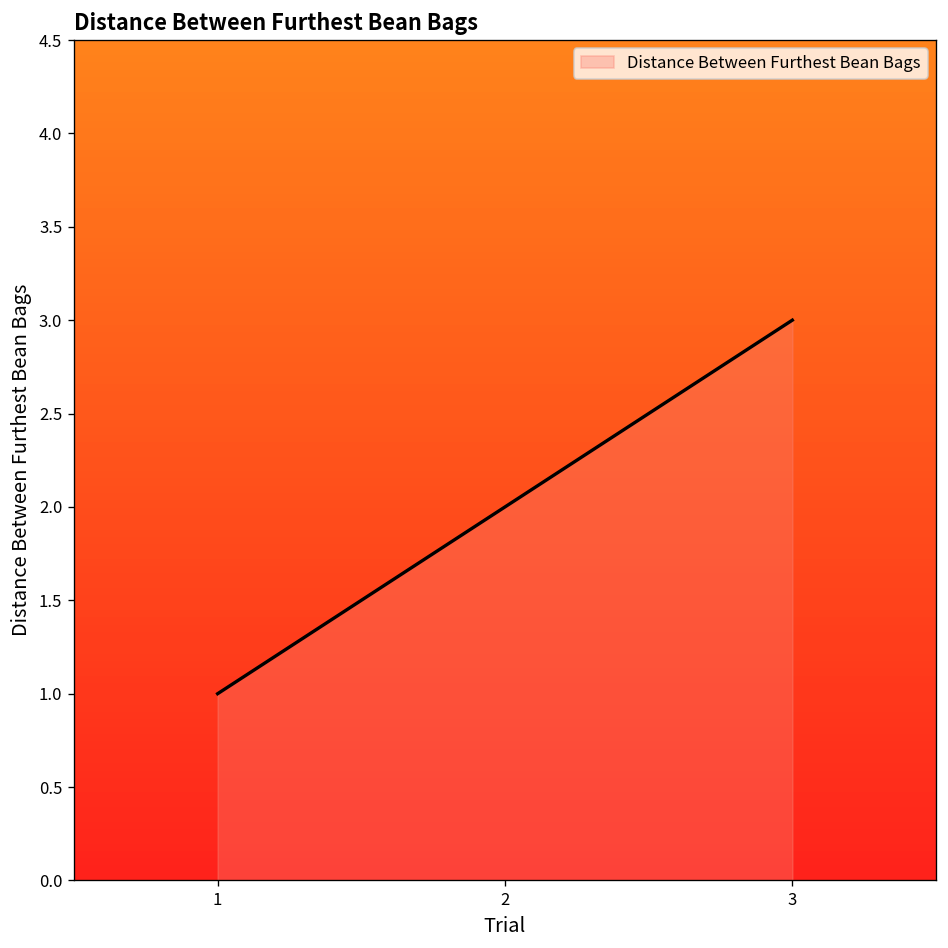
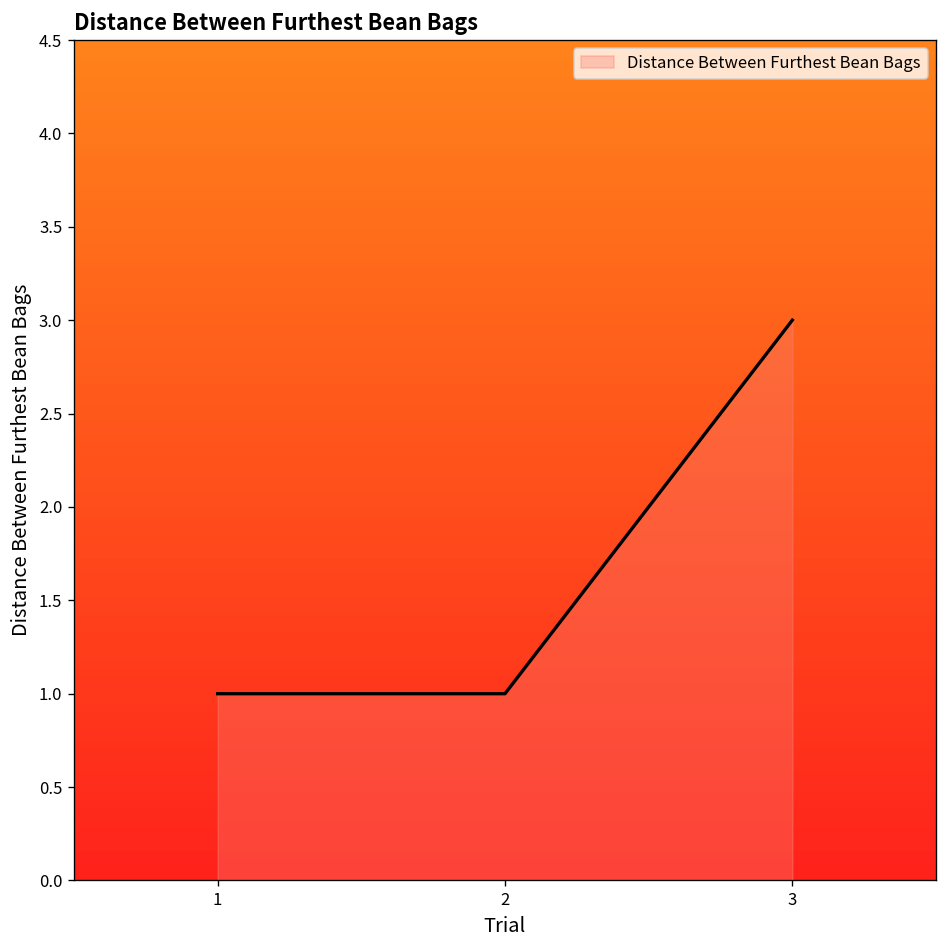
2: 2 -> 1
